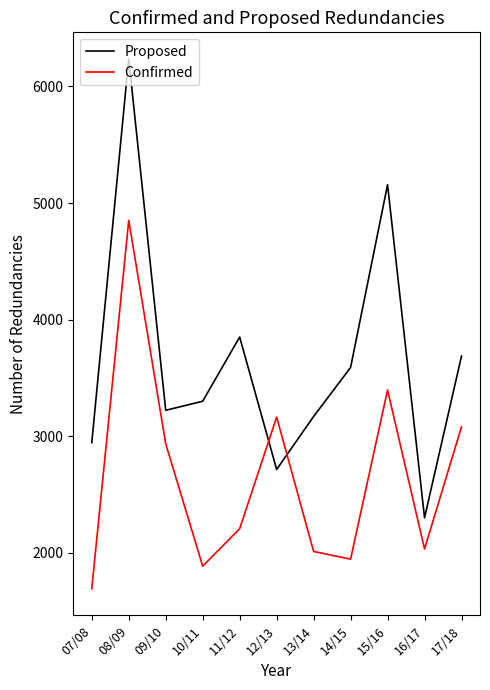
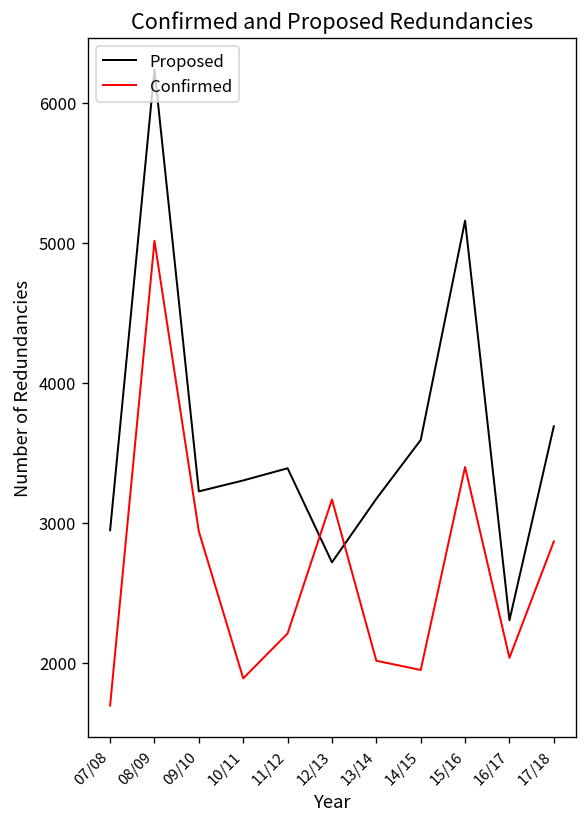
Confirmed, 08/09: 4850 -> 5010
Proposed, 11/12: 3850 -> 3390
Confirmed, 17/18: 3080 -> 2870
